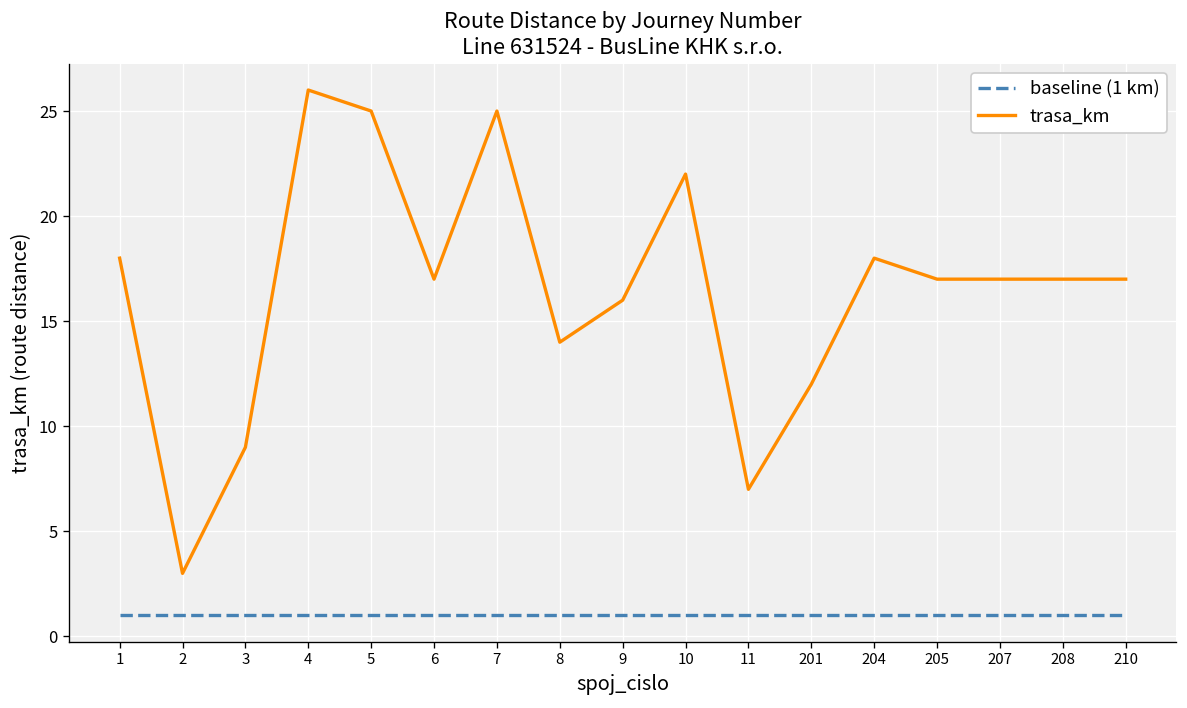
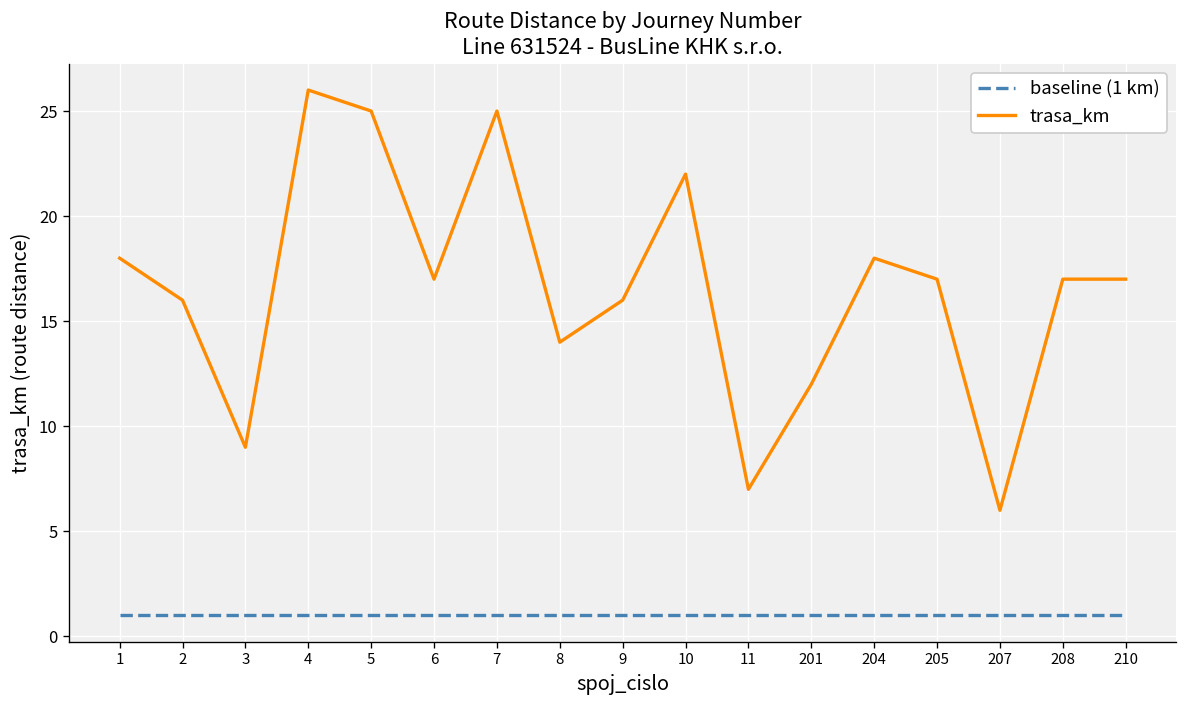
trasa_km, 2: 3 -> 16
trasa_km, 207: 17 -> 6
